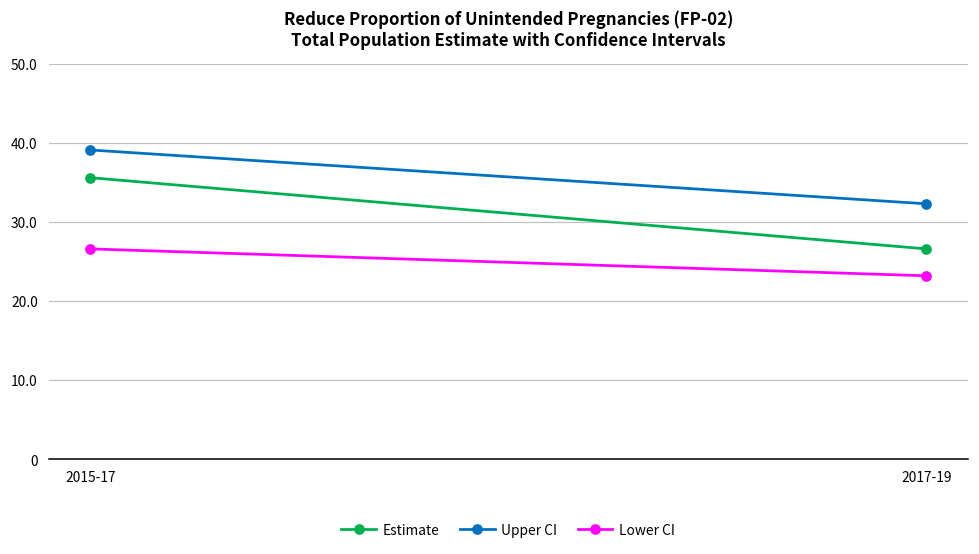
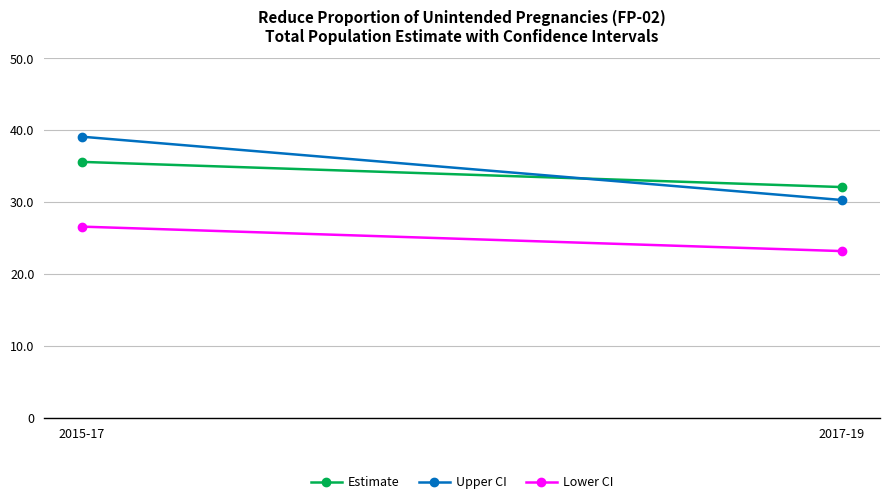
Estimate, 2017-19: 27 -> 32
Upper CI, 2017-19: 32 -> 30
